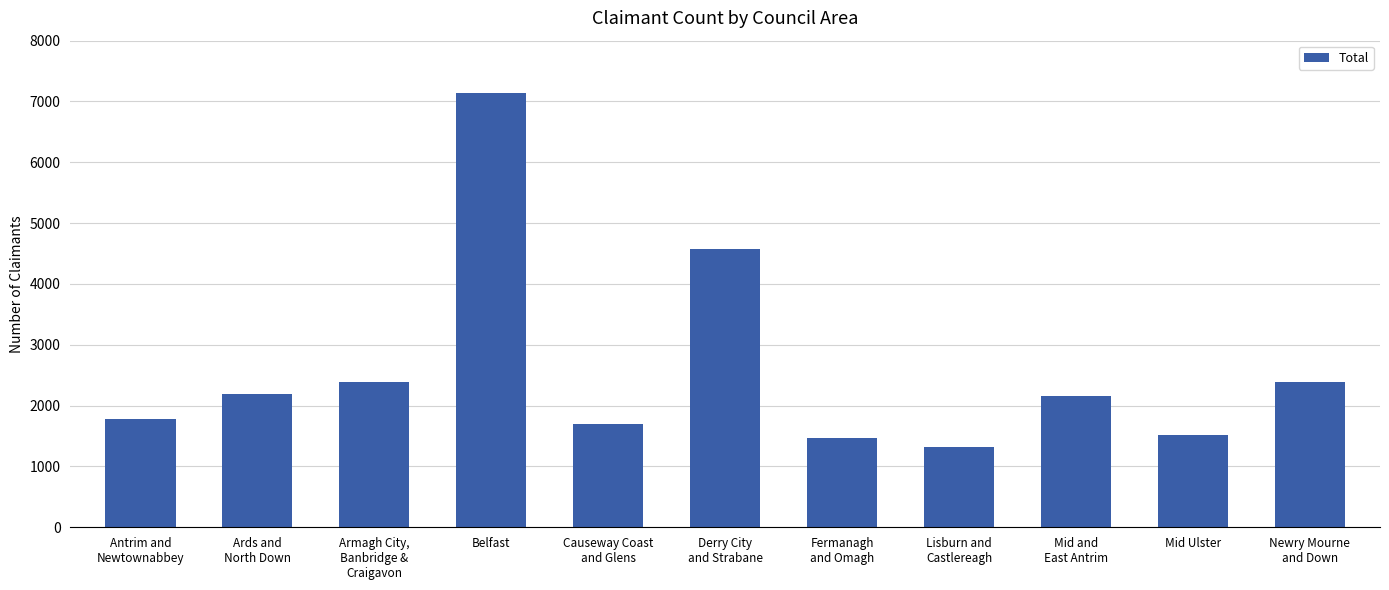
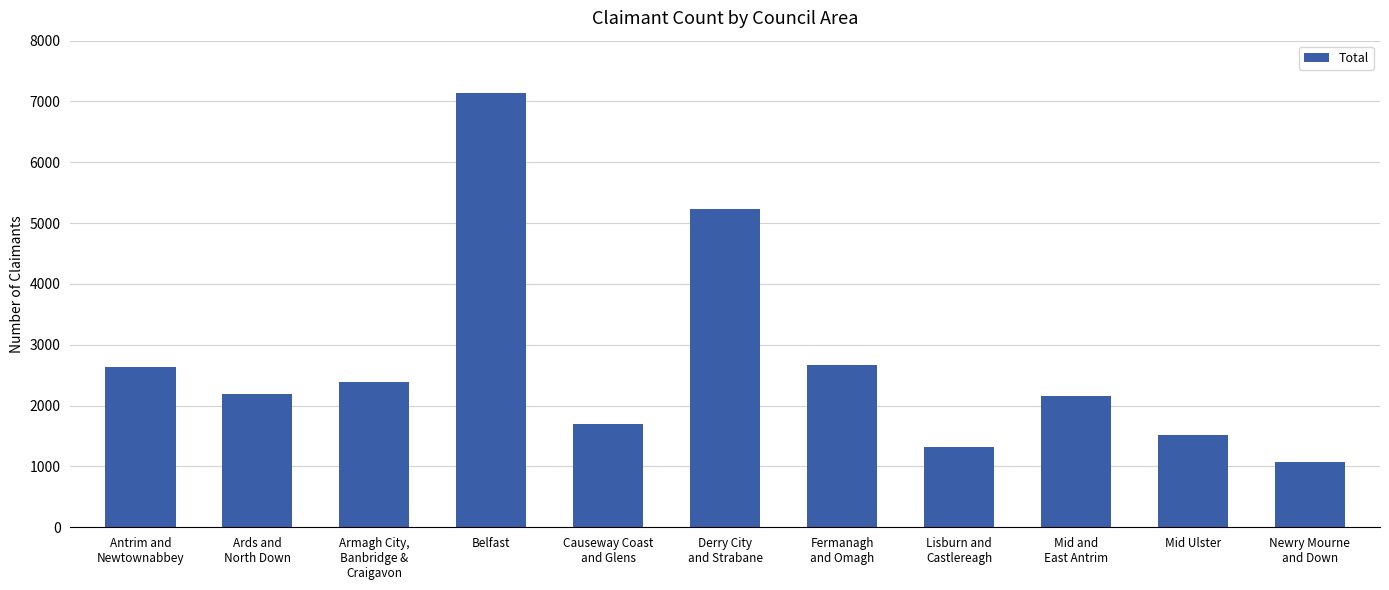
Antrim and Newtownabbey: 1800 -> 2600
Derry City and Strabane: 4600 -> 5200
Fermanagh and Omagh: 1500 -> 2700
Newry Mourne and Down: 2400 -> 1100
